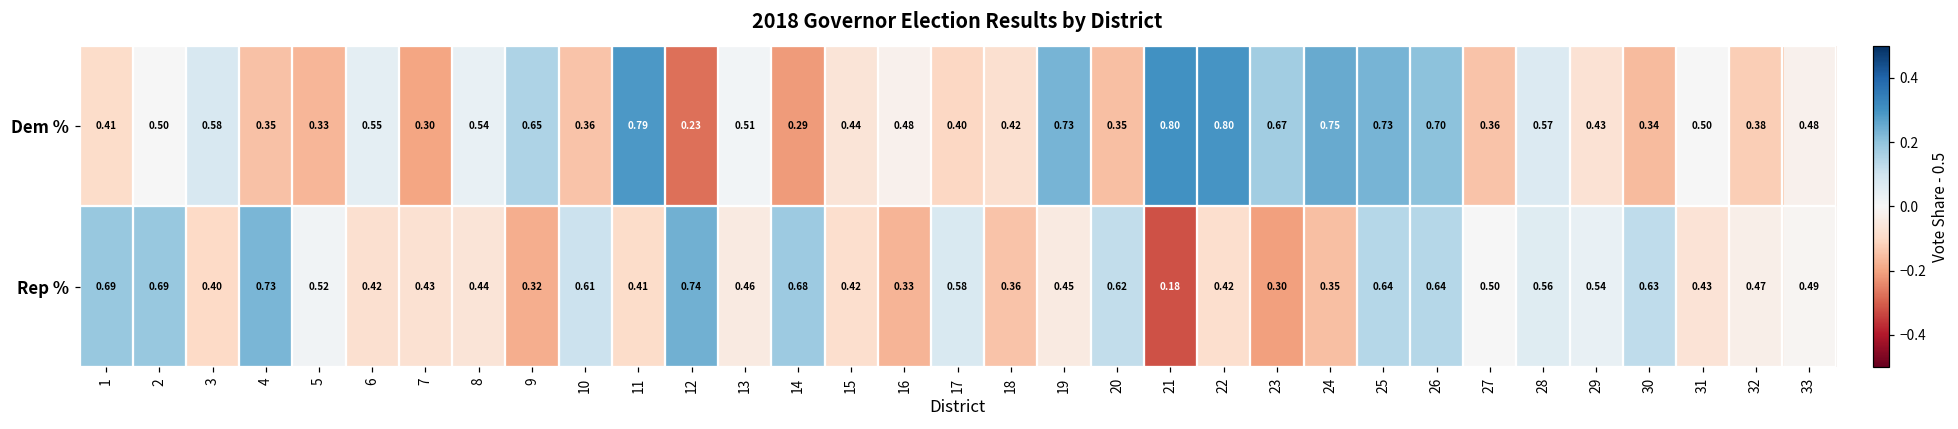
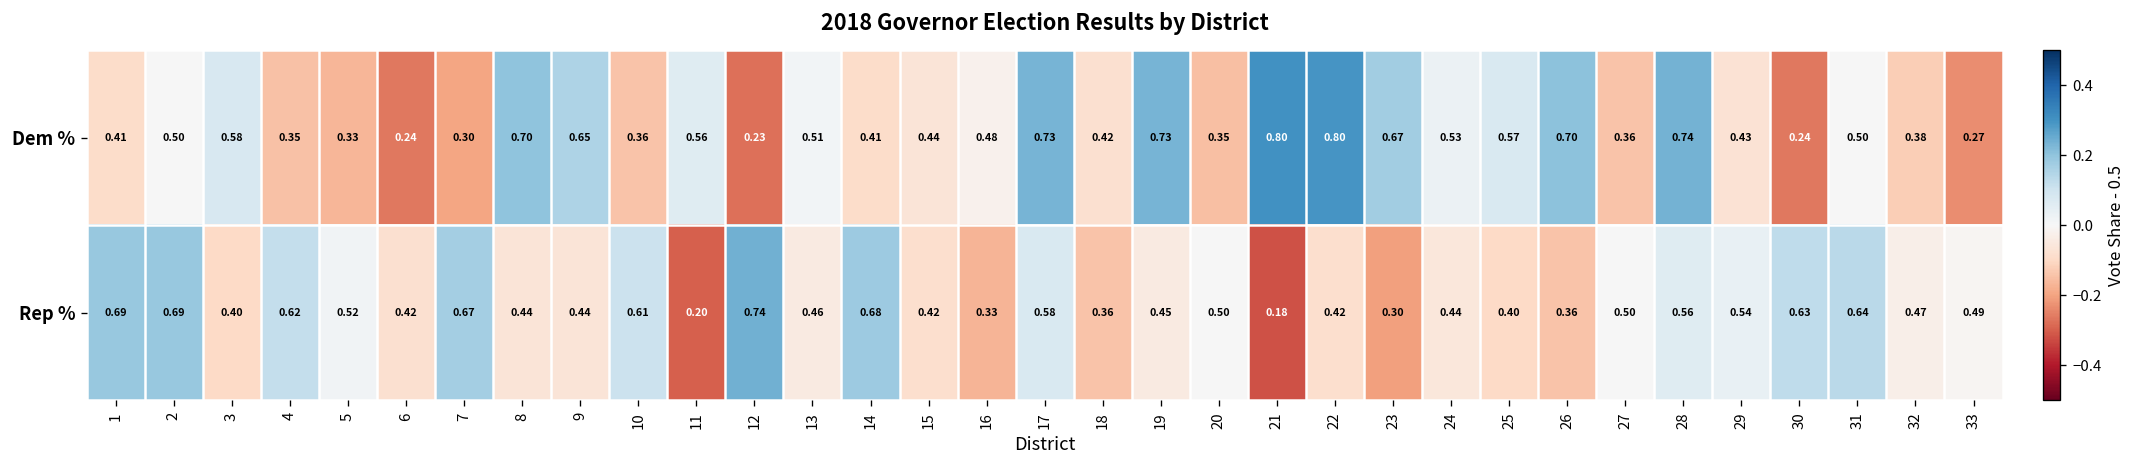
Dem %, 6: 0.55 -> 0.24
Dem %, 8: 0.54 -> 0.70
Dem %, 11: 0.79 -> 0.56
Dem %, 14: 0.29 -> 0.41
Dem %, 17: 0.40 -> 0.73
Dem %, 24: 0.75 -> 0.53
Dem %, 25: 0.73 -> 0.57
Dem %, 28: 0.57 -> 0.74
Dem %, 30: 0.34 -> 0.24
Dem %, 33: 0.48 -> 0.27
Rep %, 4: 0.73 -> 0.62
Rep %, 7: 0.43 -> 0.67
Rep %, 9: 0.32 -> 0.44
Rep %, 11: 0.41 -> 0.20
Rep %, 20: 0.62 -> 0.50
Rep %, 24: 0.35 -> 0.44
Rep %, 25: 0.64 -> 0.40
Rep %, 26: 0.64 -> 0.36
Rep %, 31: 0.43 -> 0.64
